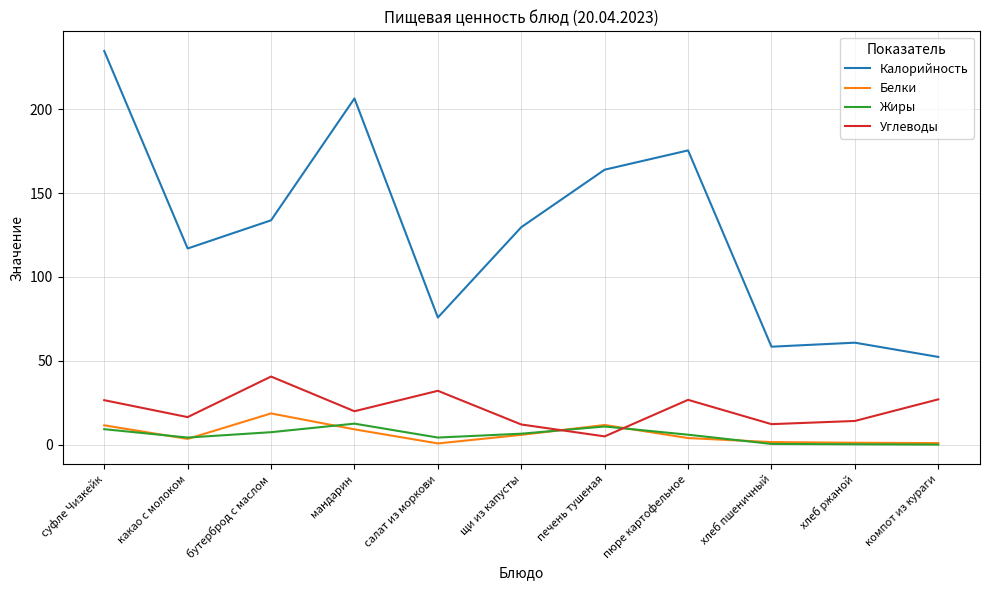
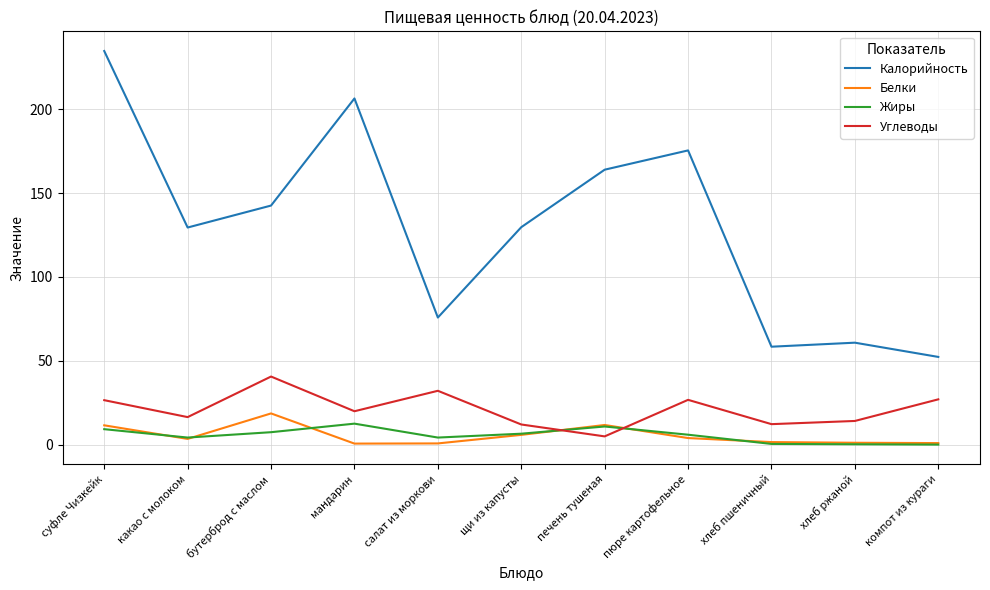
Калорийность, какао с молоком: 117 -> 130
Калорийность, бутерброд с маслом: 134 -> 143
Белки, мандарин: 9 -> 1
